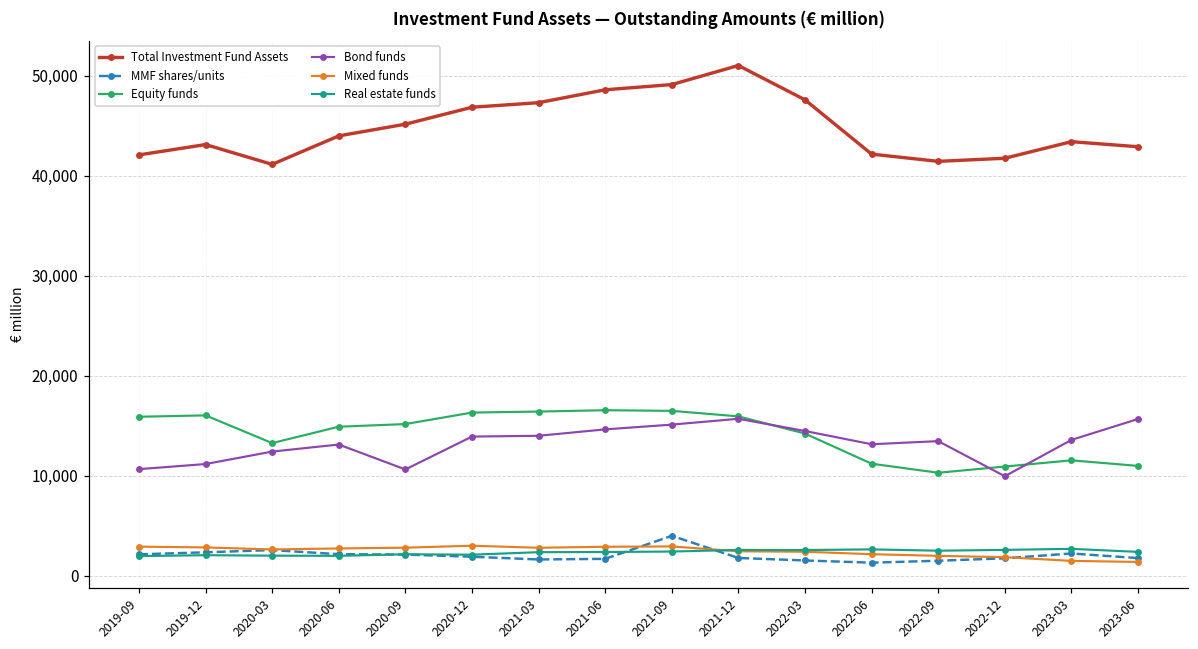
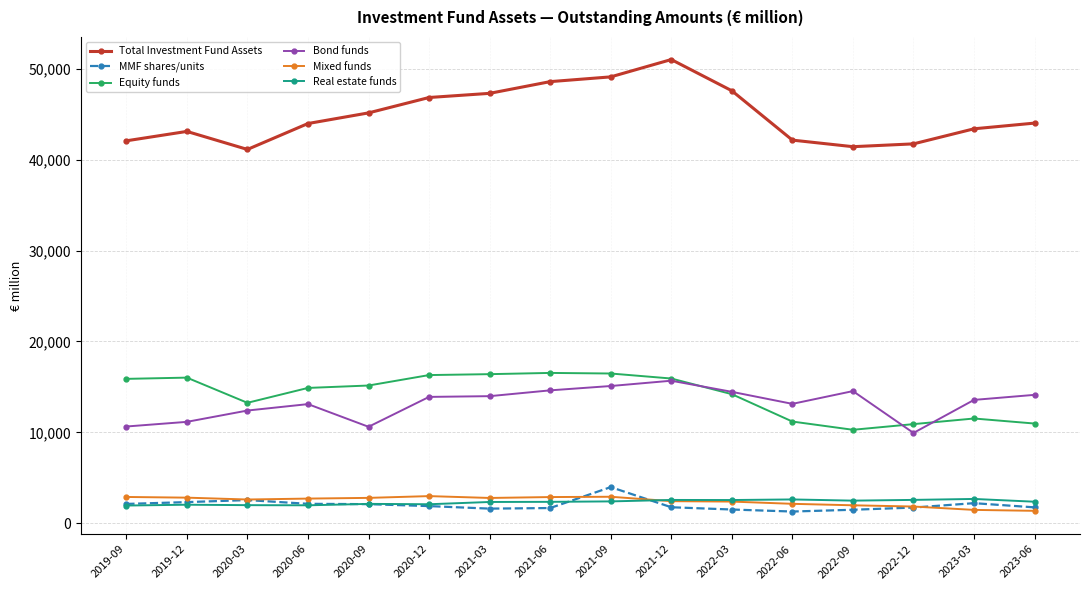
Bond funds, 2022-09: 13,000 -> 15,000
Total Investment Fund Assets, 2023-06: 43,000 -> 44,000
Bond funds, 2023-06: 16,000 -> 14,000
